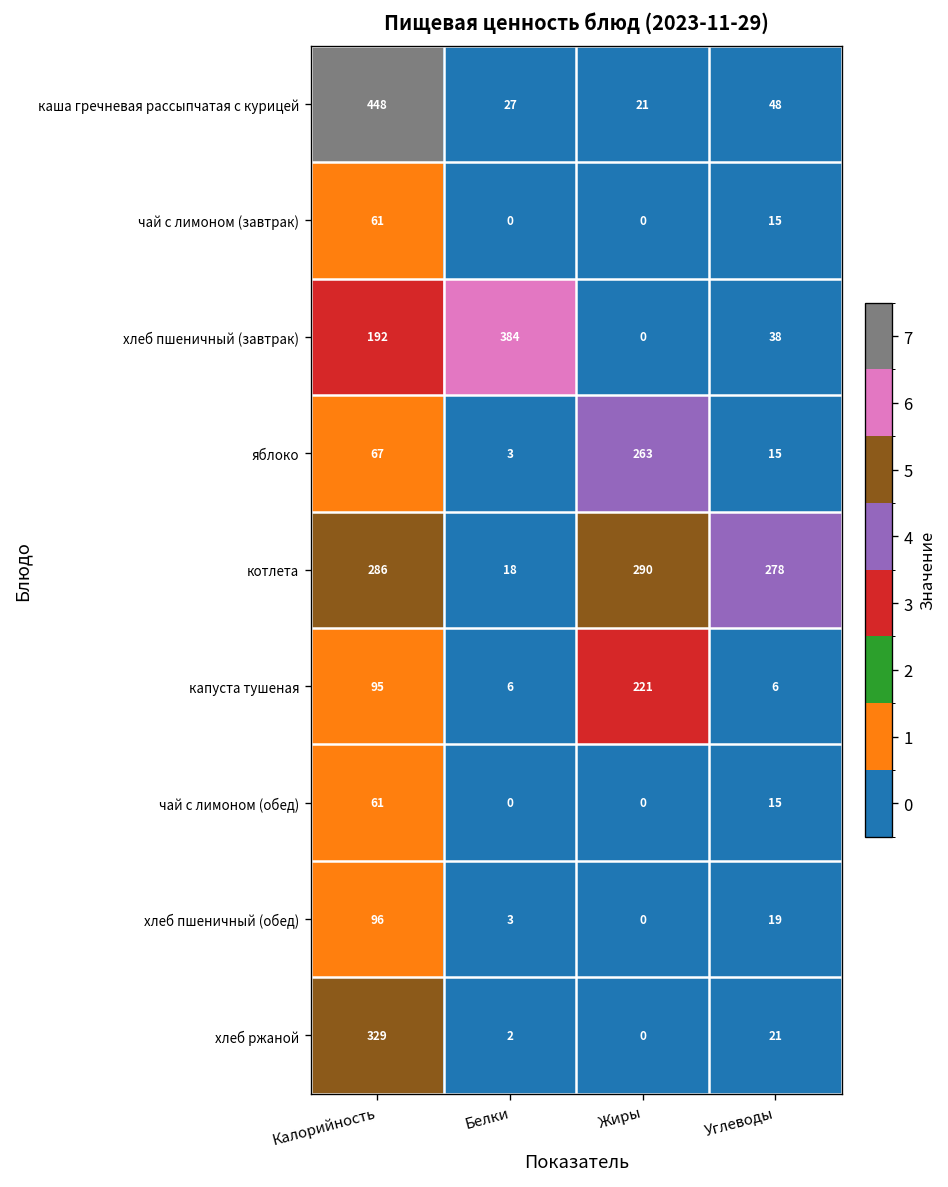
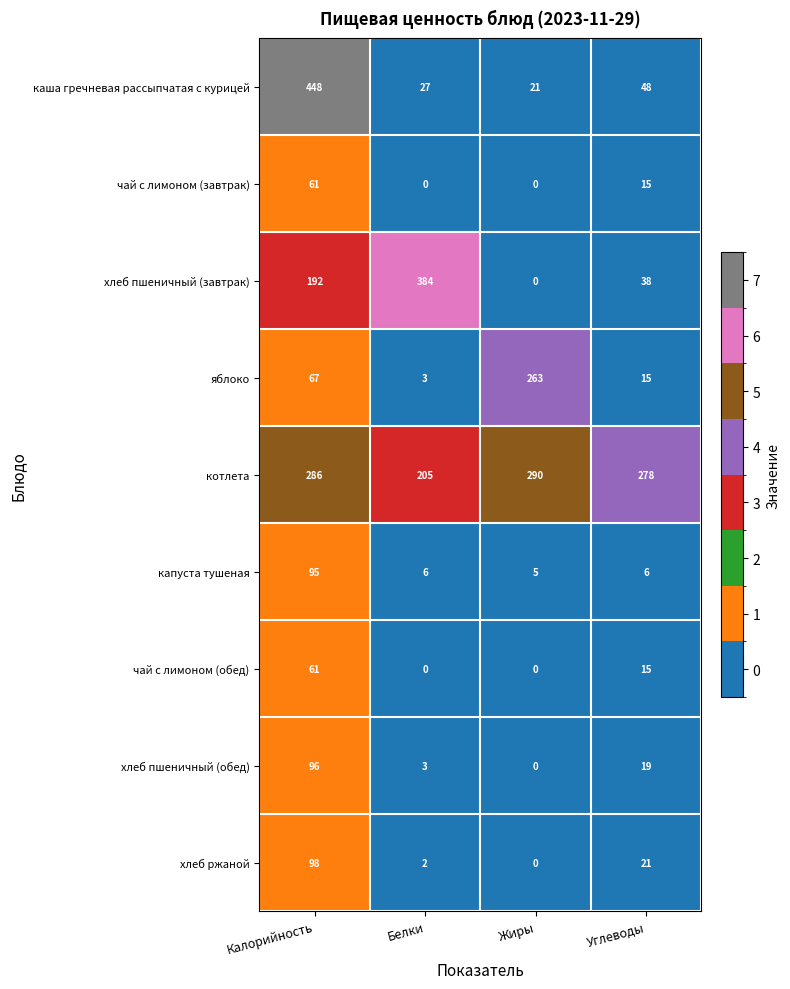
котлета, Белки: 18 -> 205
капуста тушеная, Жиры: 221 -> 5
хлеб ржаной, Калорийность: 329 -> 98
